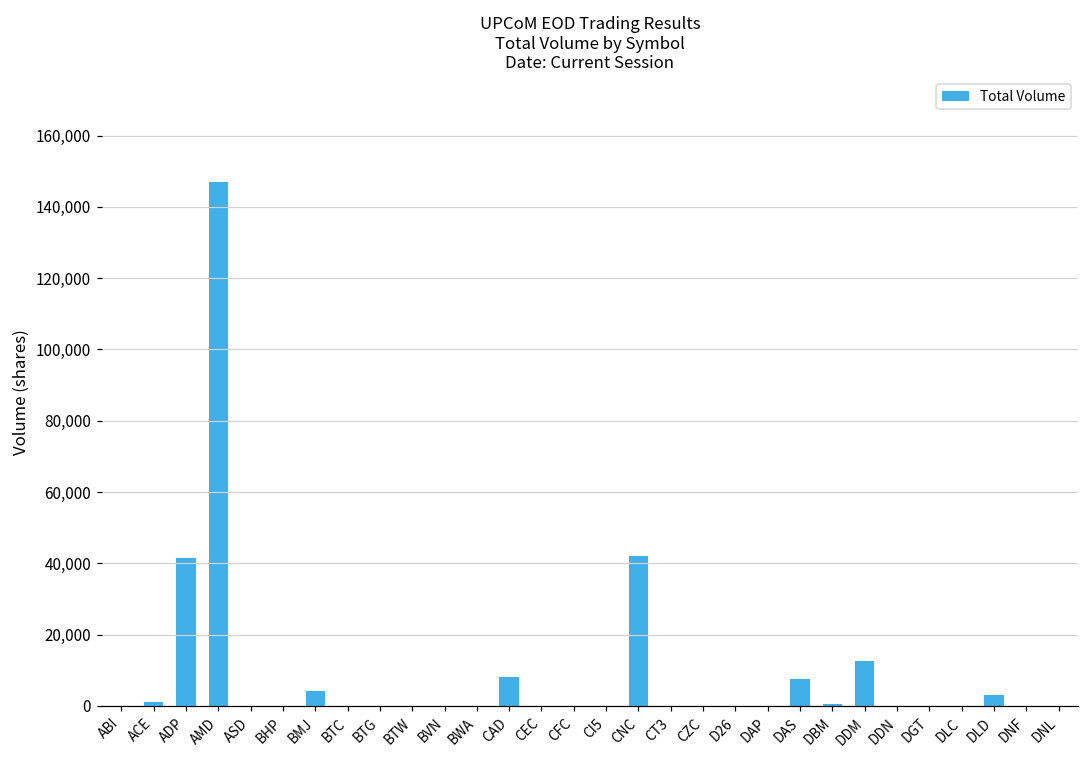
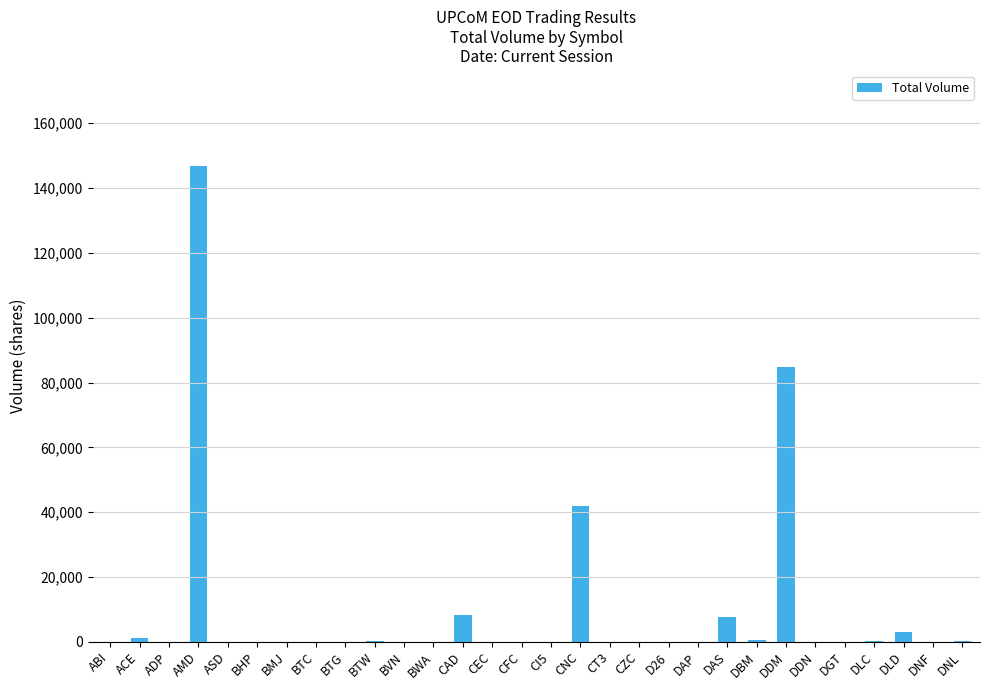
ADP: 41,000 -> 0
BMJ: 4,000 -> 0
DDM: 13,000 -> 85,000
